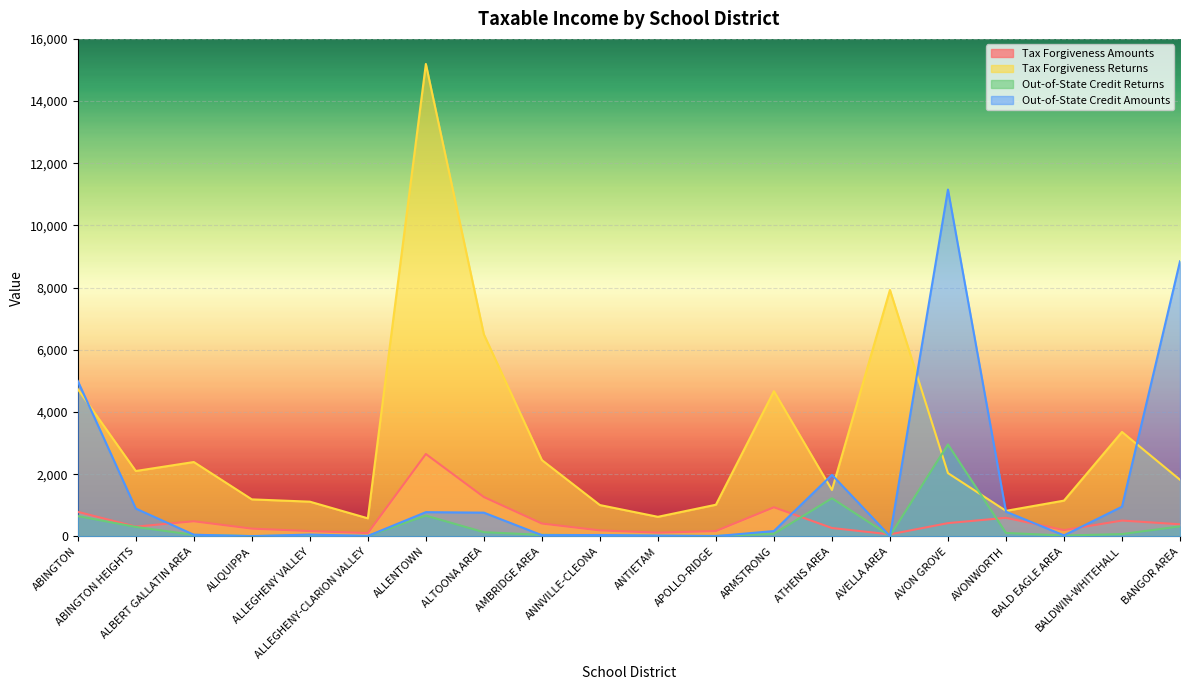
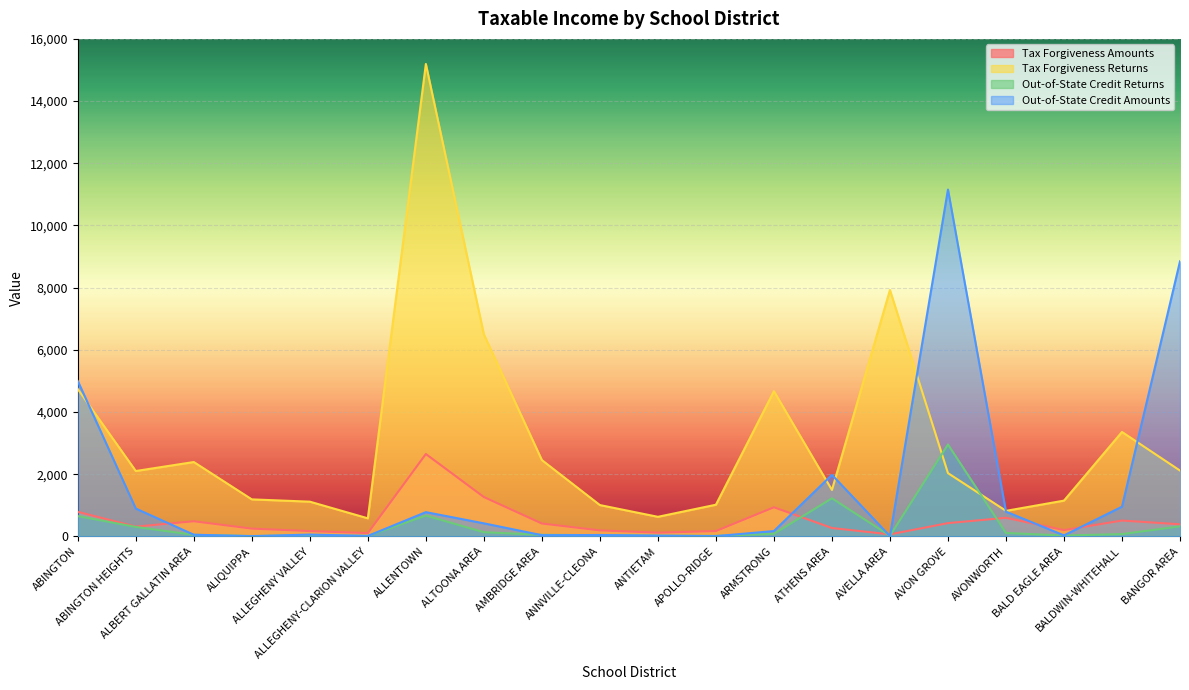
Out-of-State Credit Amounts, ALTOONA AREA: 800 -> 400
Tax Forgiveness Returns, BANGOR AREA: 1,800 -> 2,100
